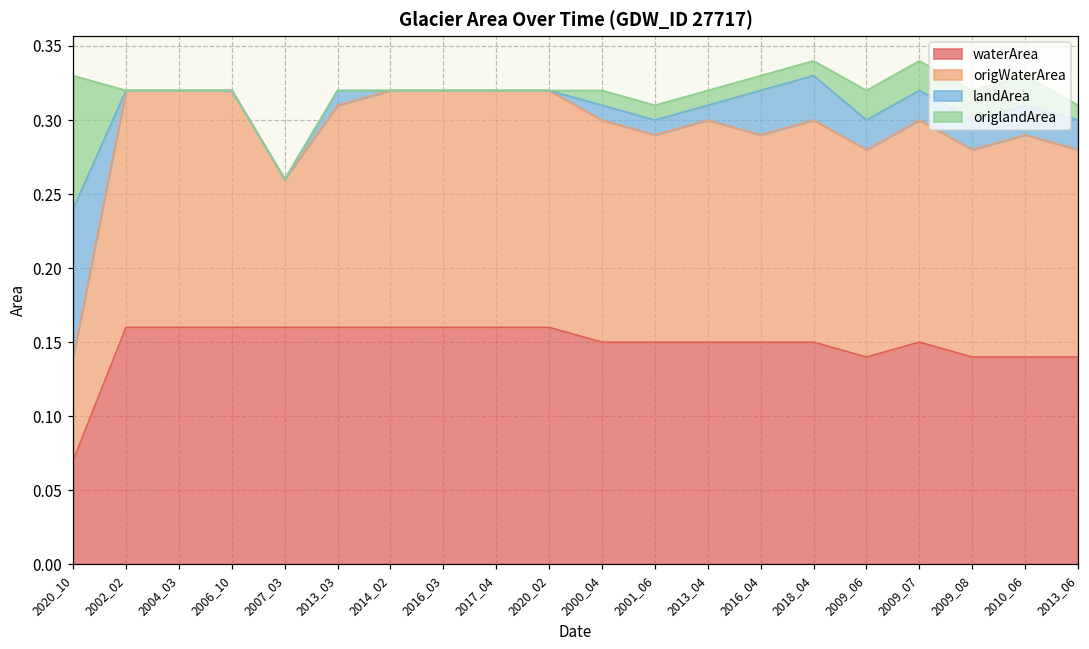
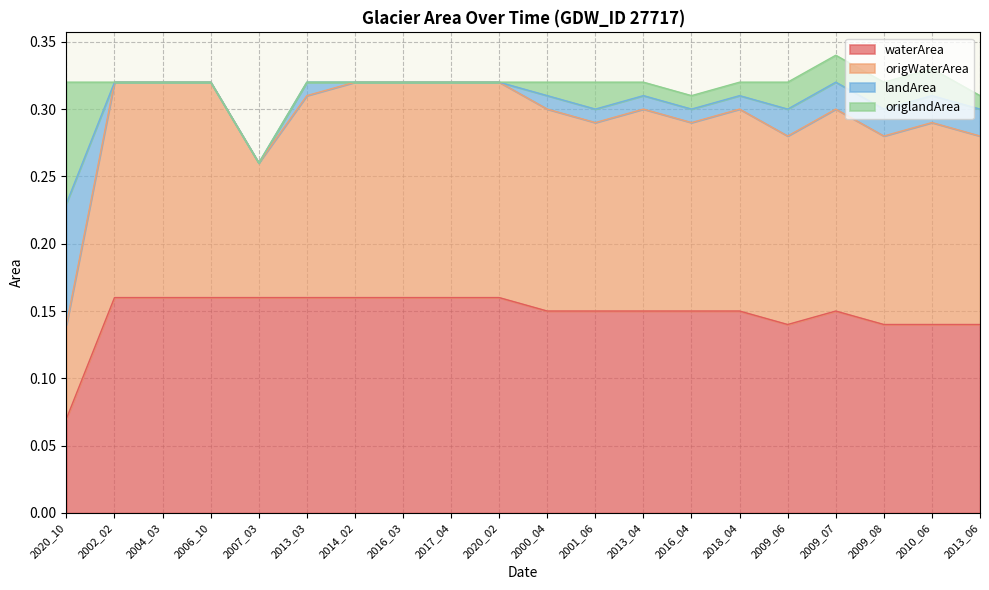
landArea, 2020_10: 0.10 -> 0.09
origlandArea, 2001_06: 0.01 -> 0.02
landArea, 2016_04: 0.03 -> 0.01
landArea, 2018_04: 0.03 -> 0.01
